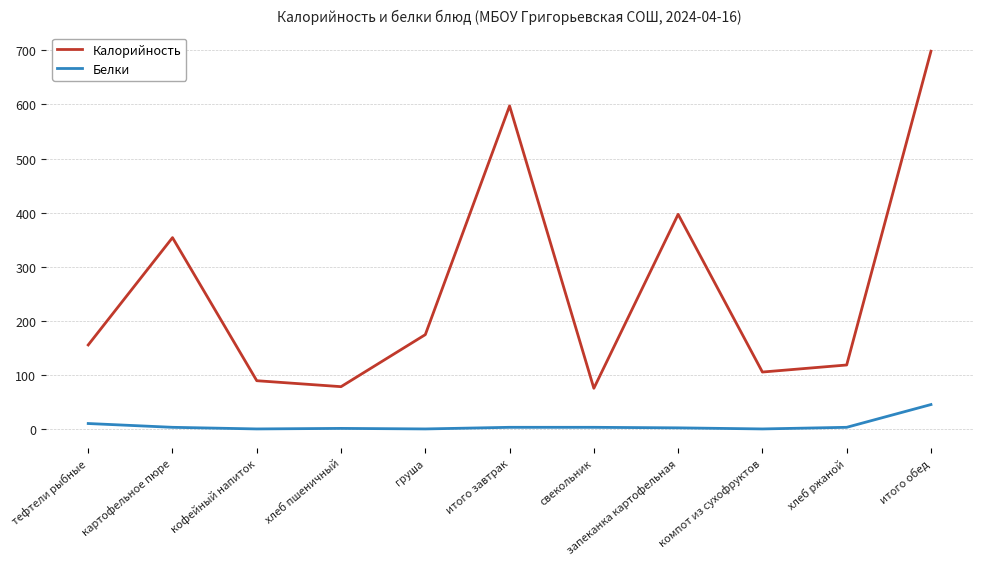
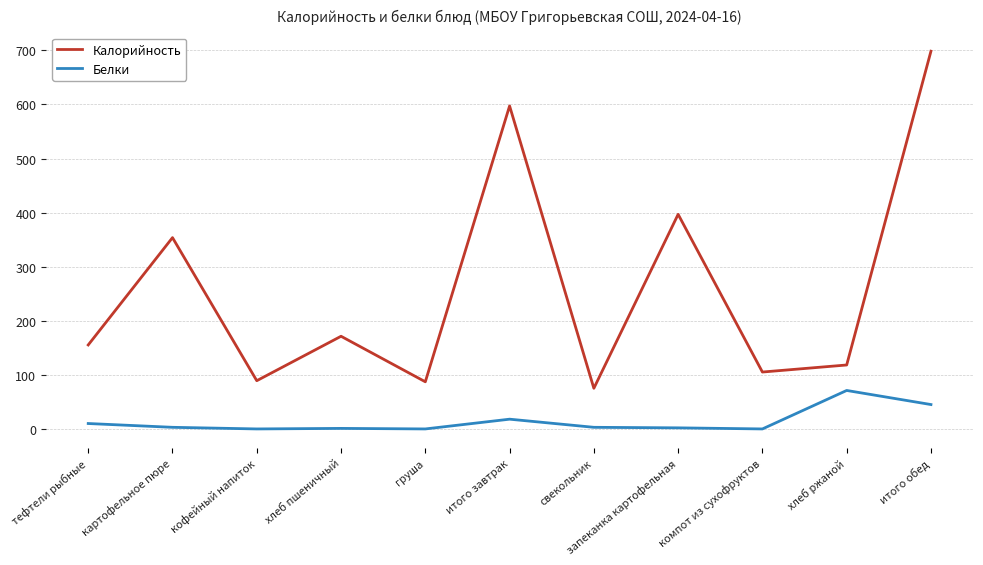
Калорийность, хлеб пшеничный: 80 -> 170
Калорийность, груша: 180 -> 90
Белки, итого завтрак: 0 -> 20
Белки, хлеб ржаной: 0 -> 70
